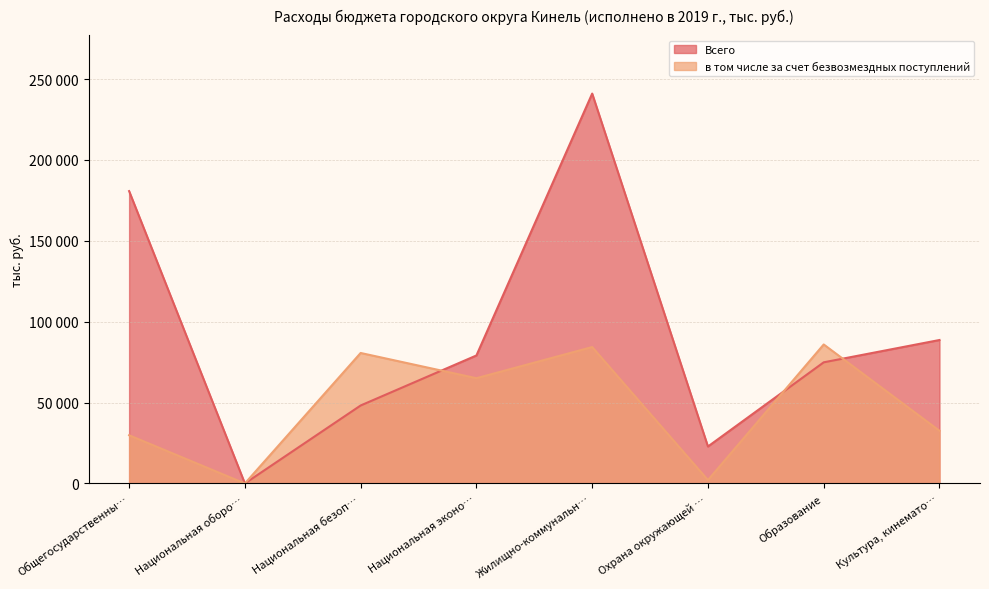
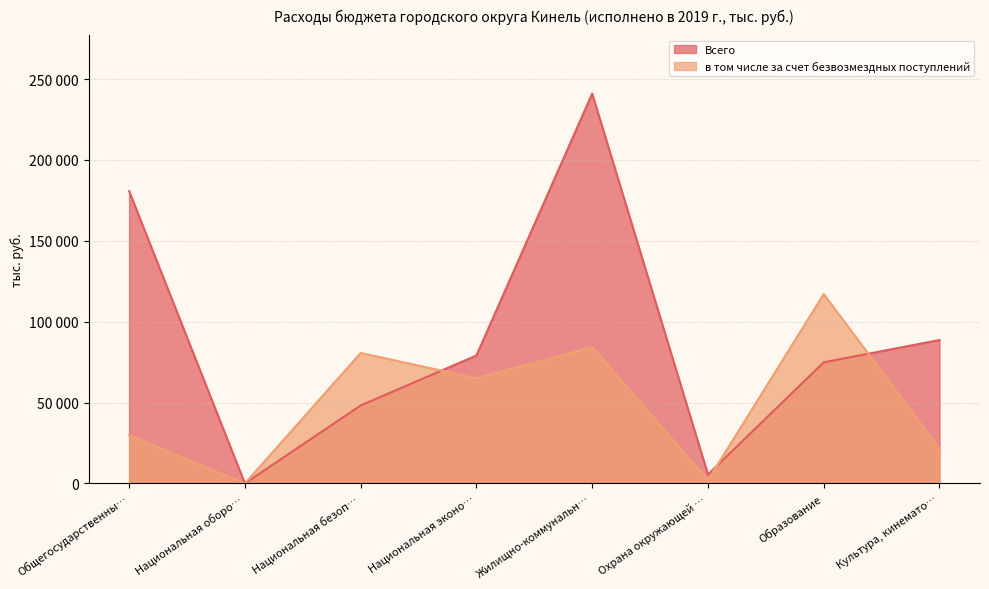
Всего, Охрана окружающей …: 23000 -> 6000
в том числе за счет безвозмездных поступлений, Образование: 86000 -> 117000
в том числе за счет безвозмездных поступлений, Культура, кинемато…: 33000 -> 21000
